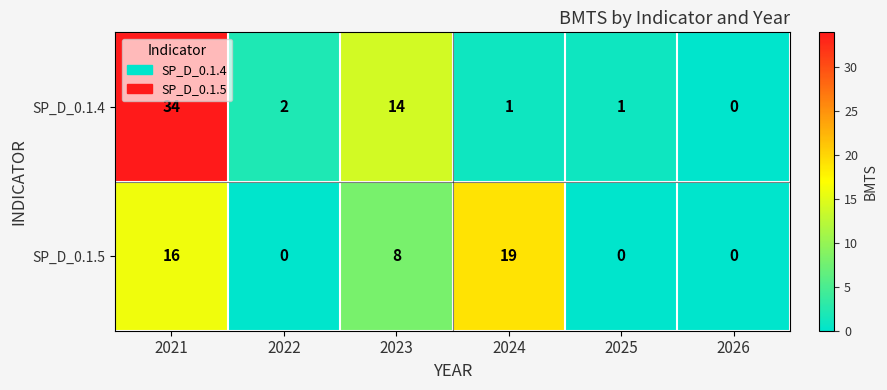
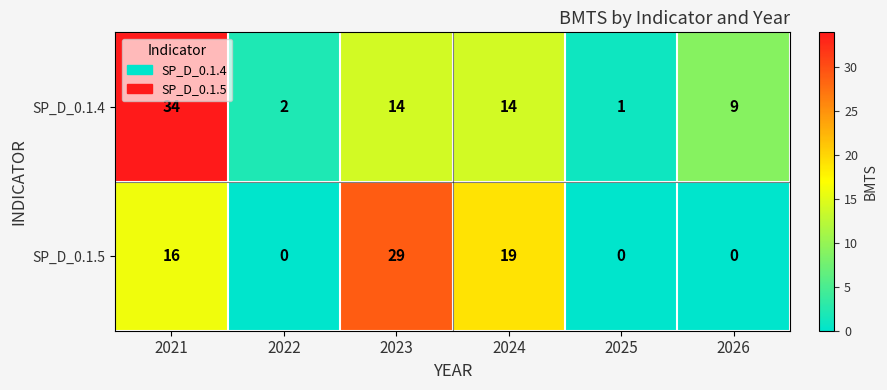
SP_D_0.1.4, 2024: 1 -> 14
SP_D_0.1.4, 2026: 0 -> 9
SP_D_0.1.5, 2023: 8 -> 29
